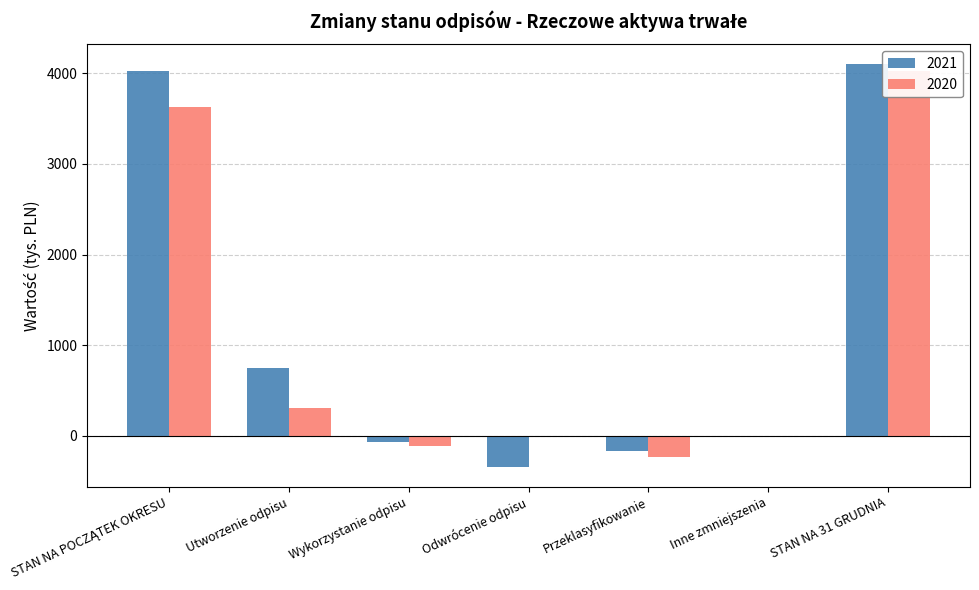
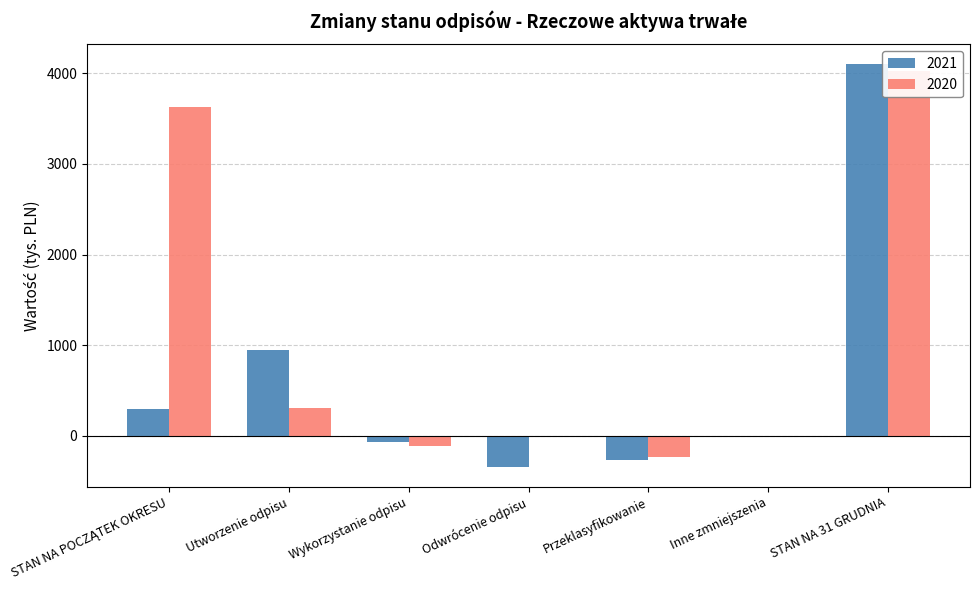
2021, STAN NA POCZĄTEK OKRESU: 4000 -> 300
2021, Utworzenie odpisu: 700 -> 1000
2021, Przeklasyfikowanie: -200 -> -300
